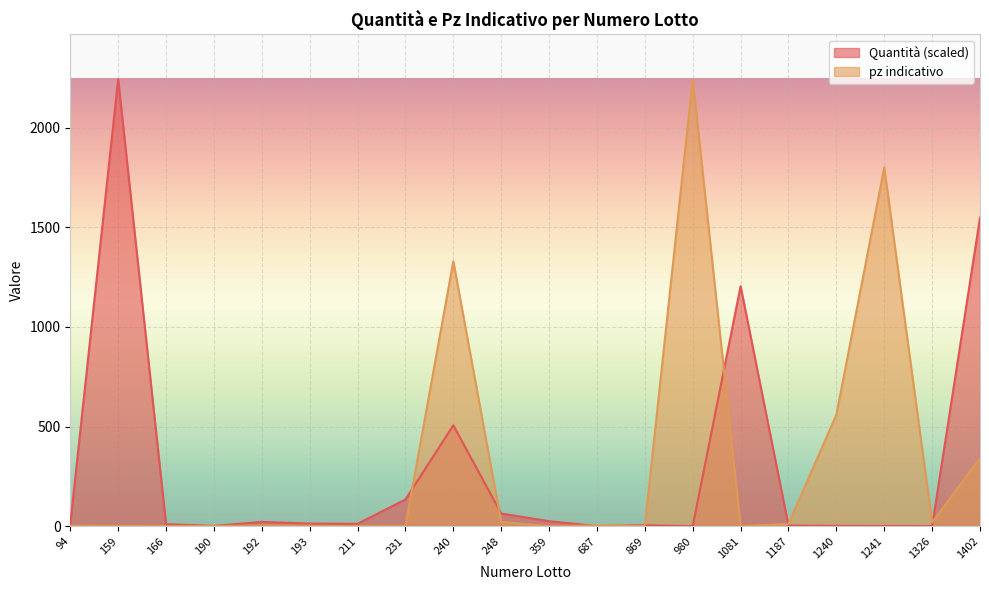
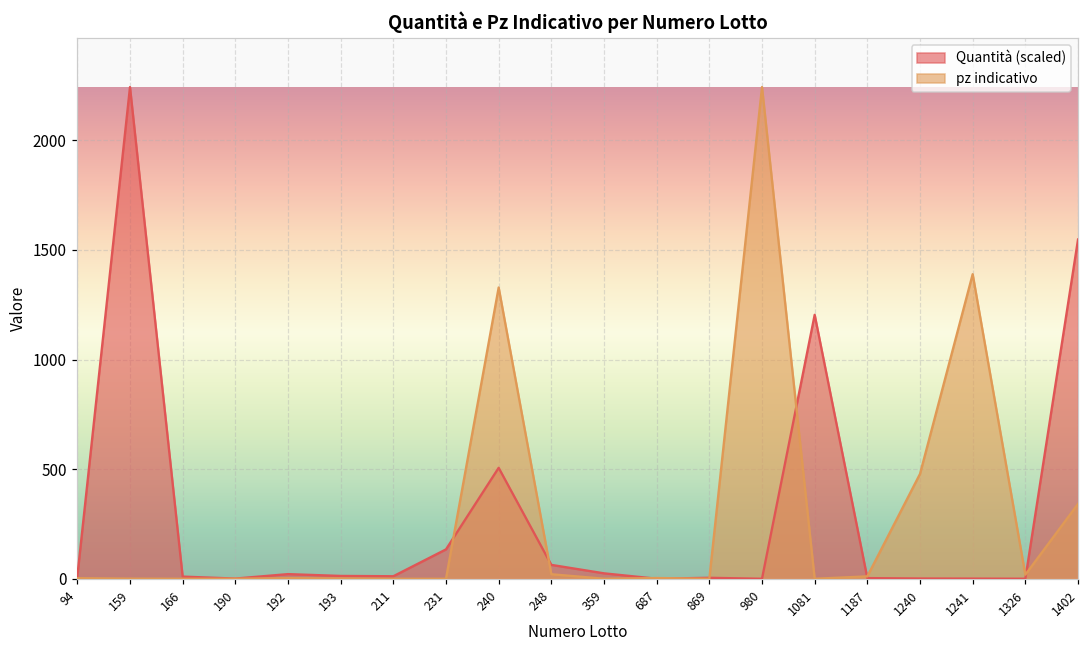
pz indicativo, 1240: 560 -> 480
pz indicativo, 1241: 1800 -> 1390
